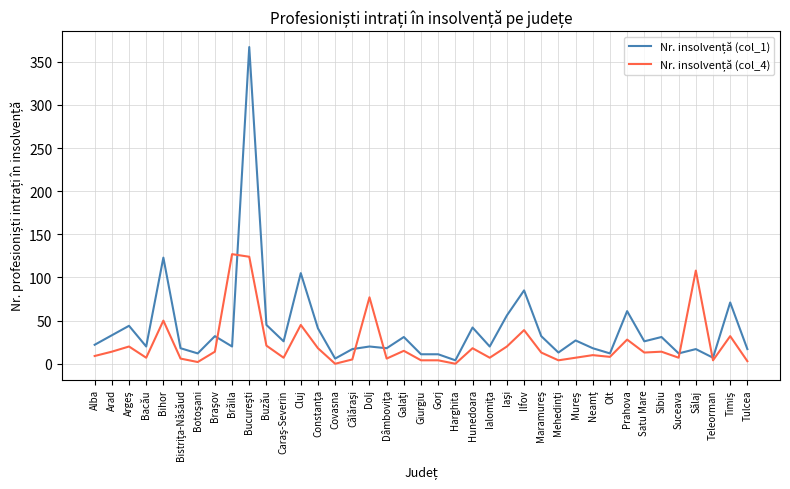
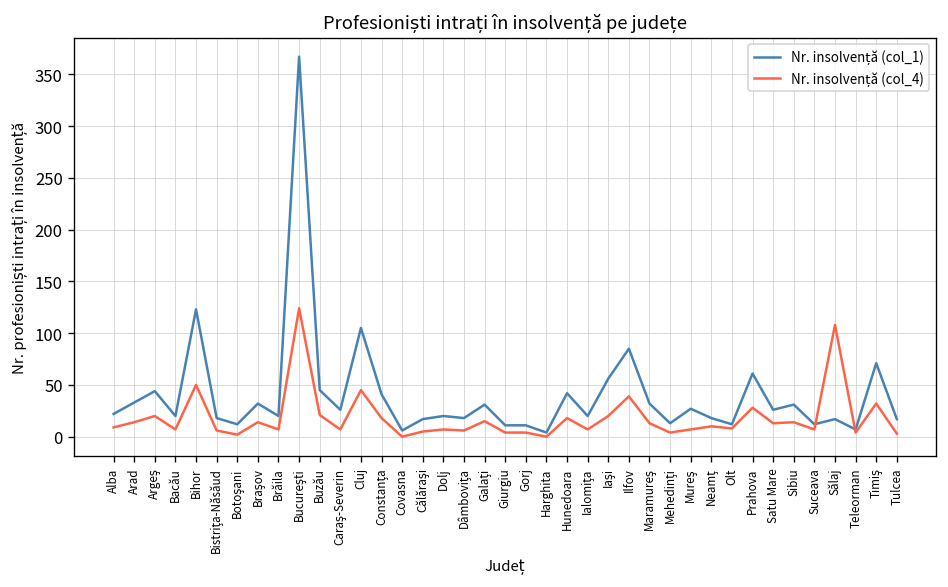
Nr. insolvență (col_4), Brăila: 130 -> 10
Nr. insolvență (col_4), Dolj: 80 -> 10
